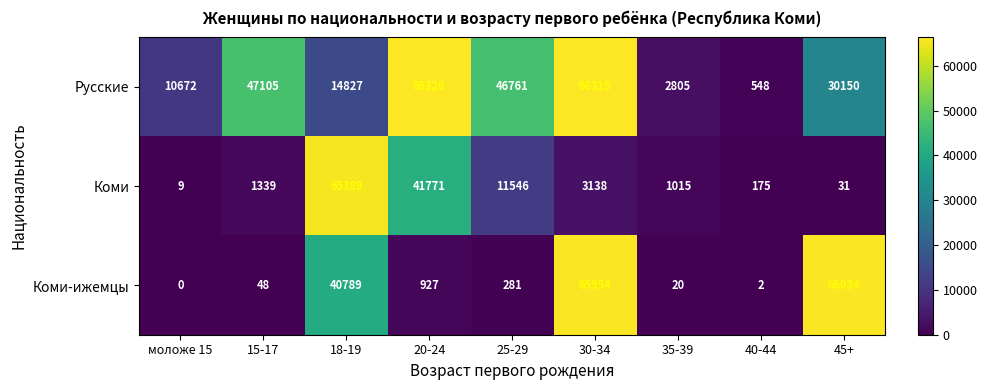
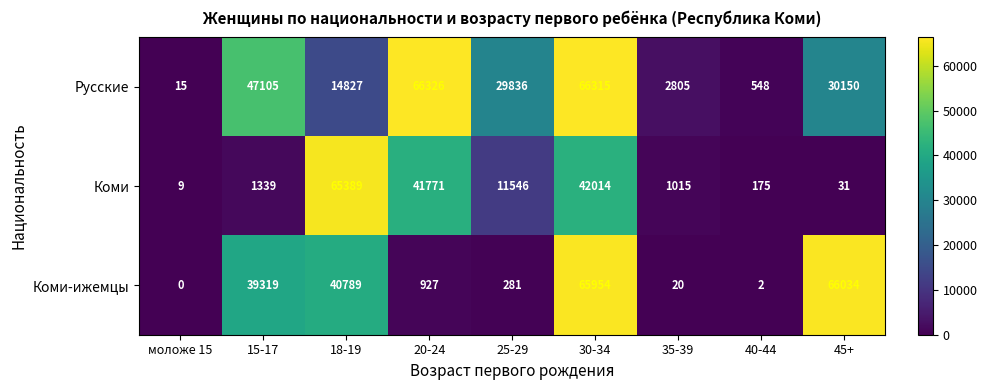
Русские, моложе 15: 10672 -> 15
Русские, 25-29: 46761 -> 29836
Коми, 30-34: 3138 -> 42014
Коми-ижемцы, 15-17: 48 -> 39319
